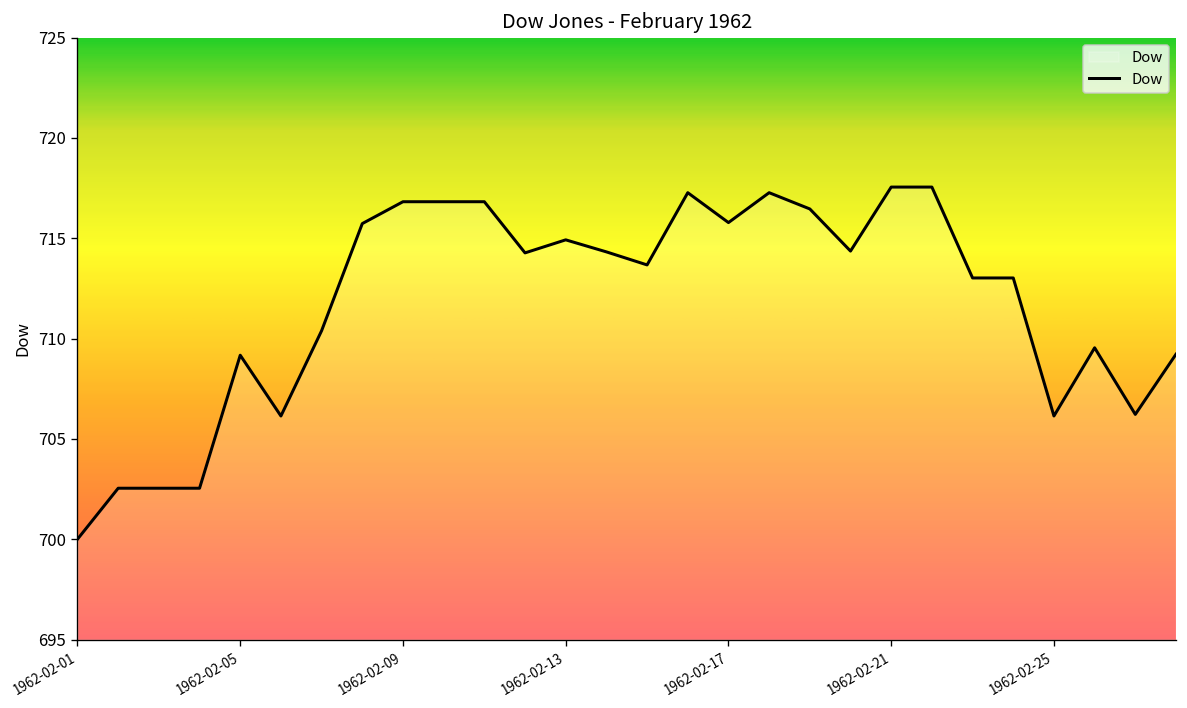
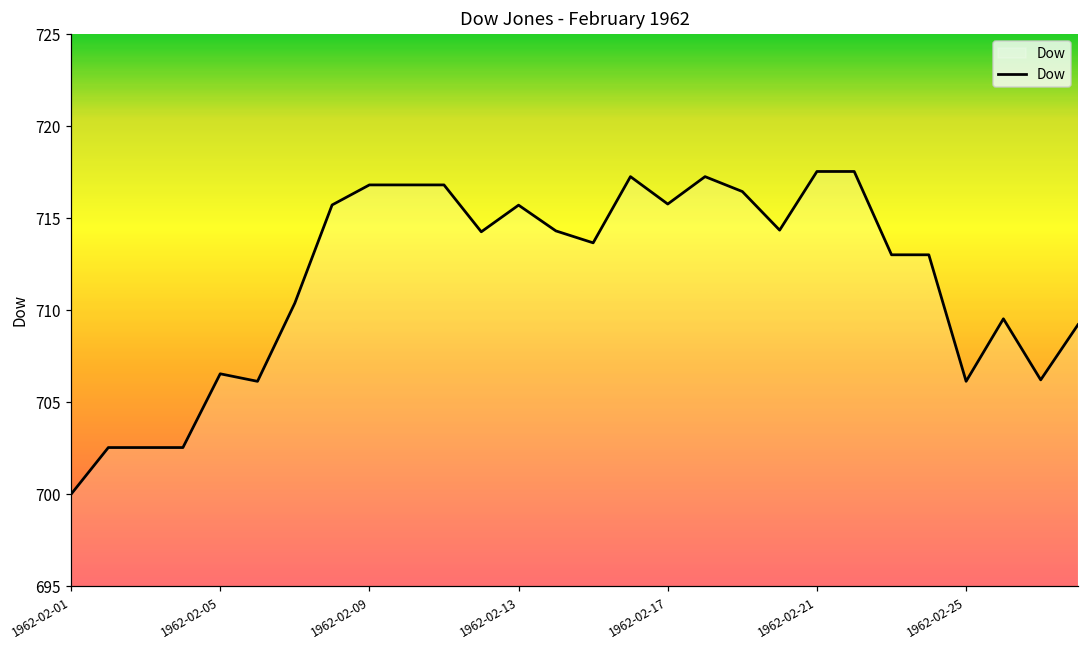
1962-02-05: 709.2 -> 706.6
1962-02-13: 714.9 -> 715.7
